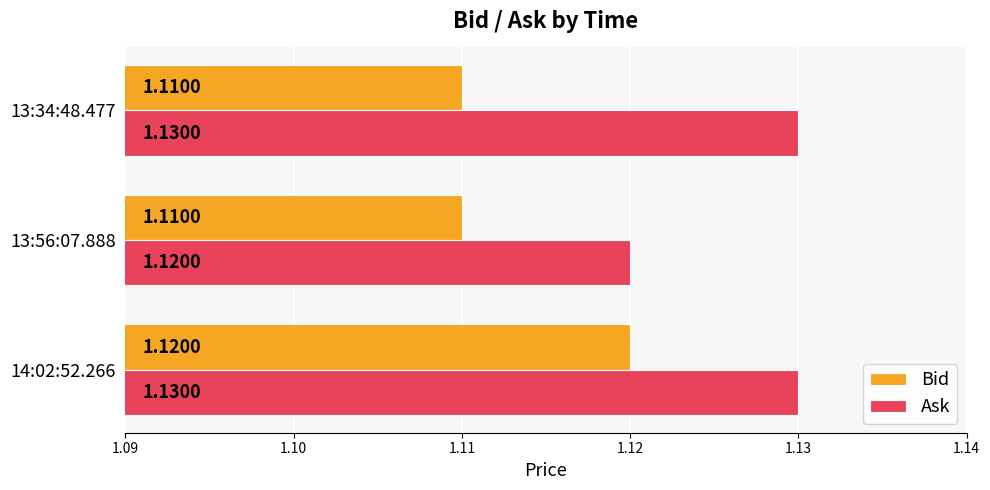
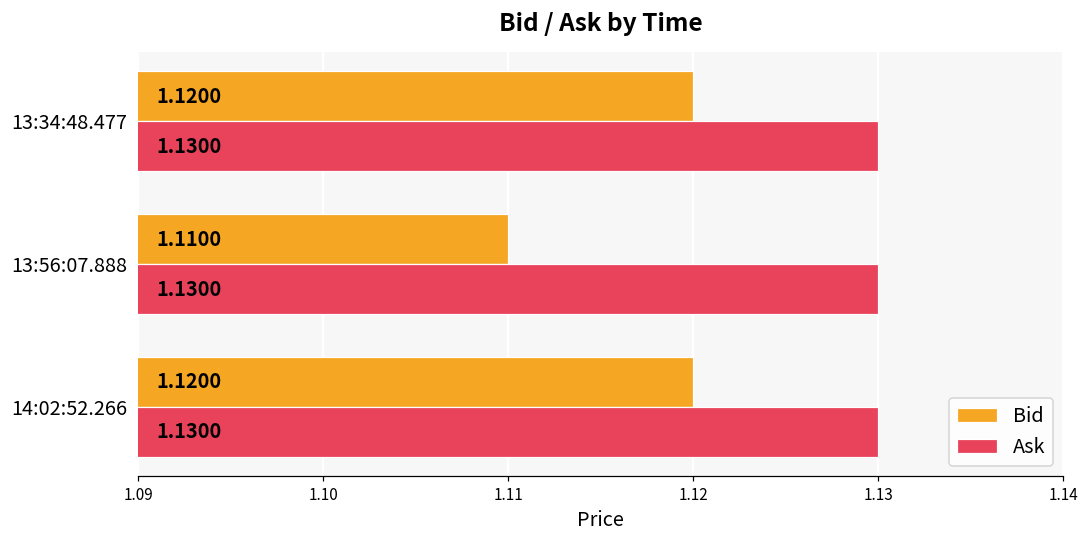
Bid, 13:34:48.477: 1.1100 -> 1.1200
Ask, 13:56:07.888: 1.1200 -> 1.1300
